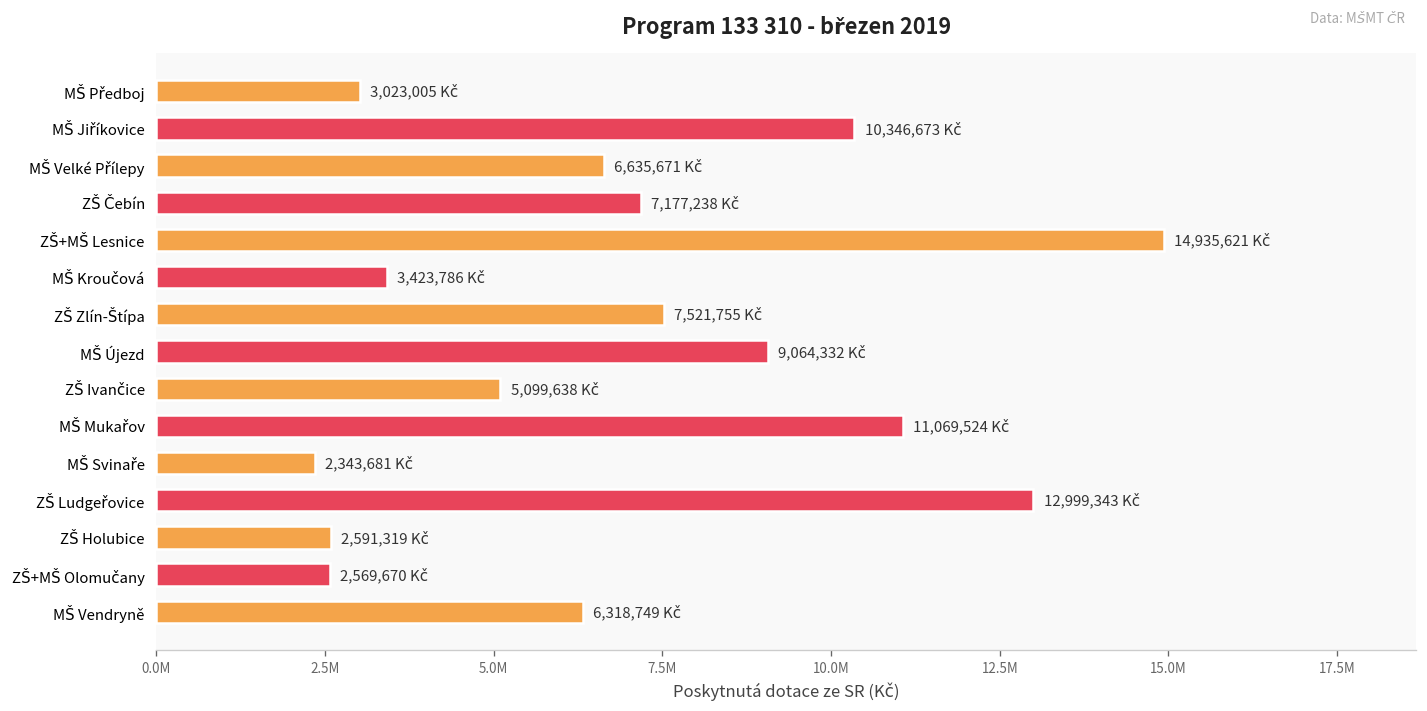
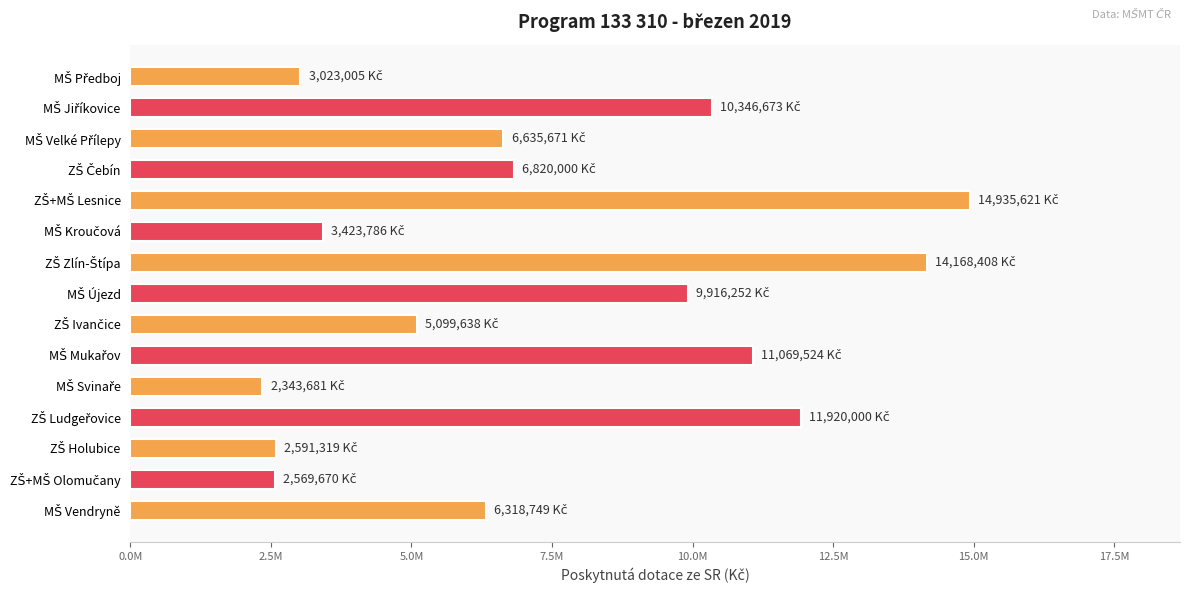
ZŠ Čebín: 7,177,238 -> 6,820,000
ZŠ Zlín-Štípa: 7,521,755 -> 14,168,408
MŠ Újezd: 9,064,332 -> 9,916,252
ZŠ Ludgeřovice: 12,999,343 -> 11,920,000
